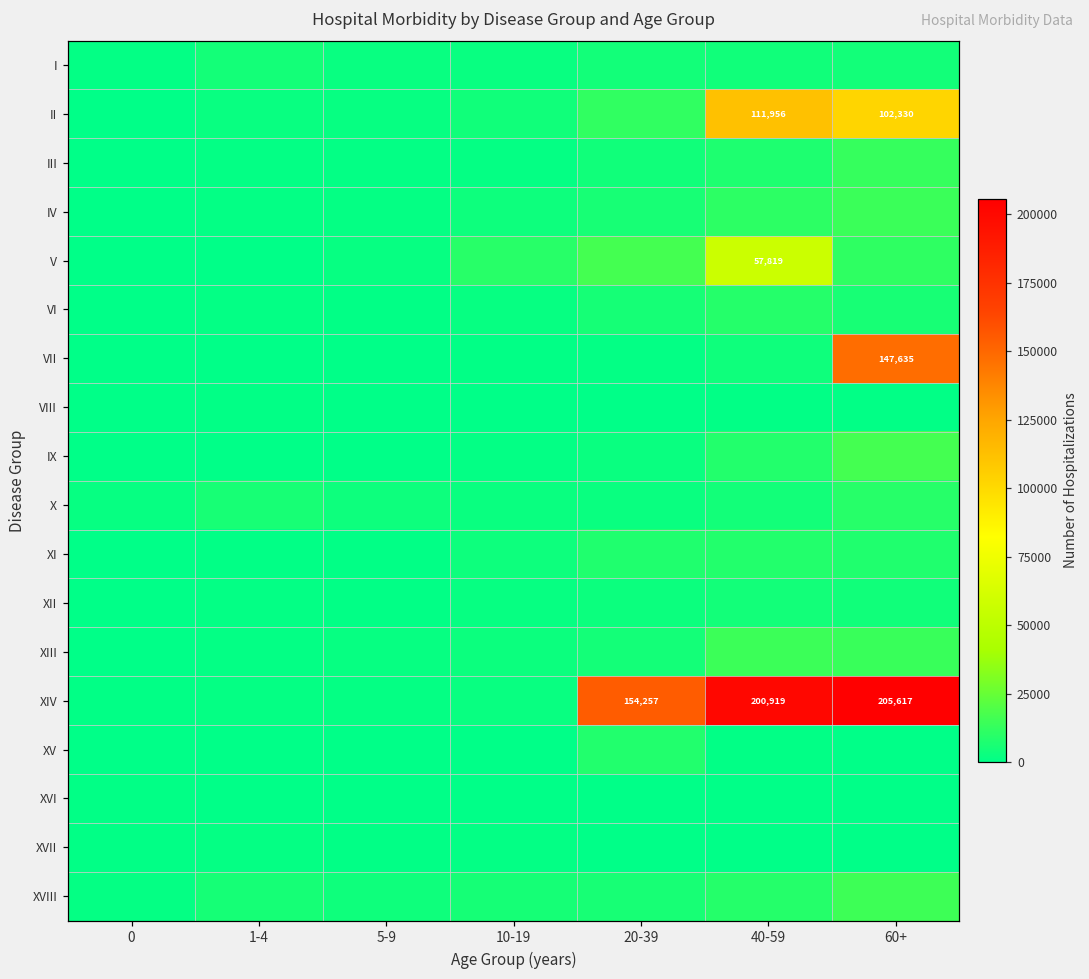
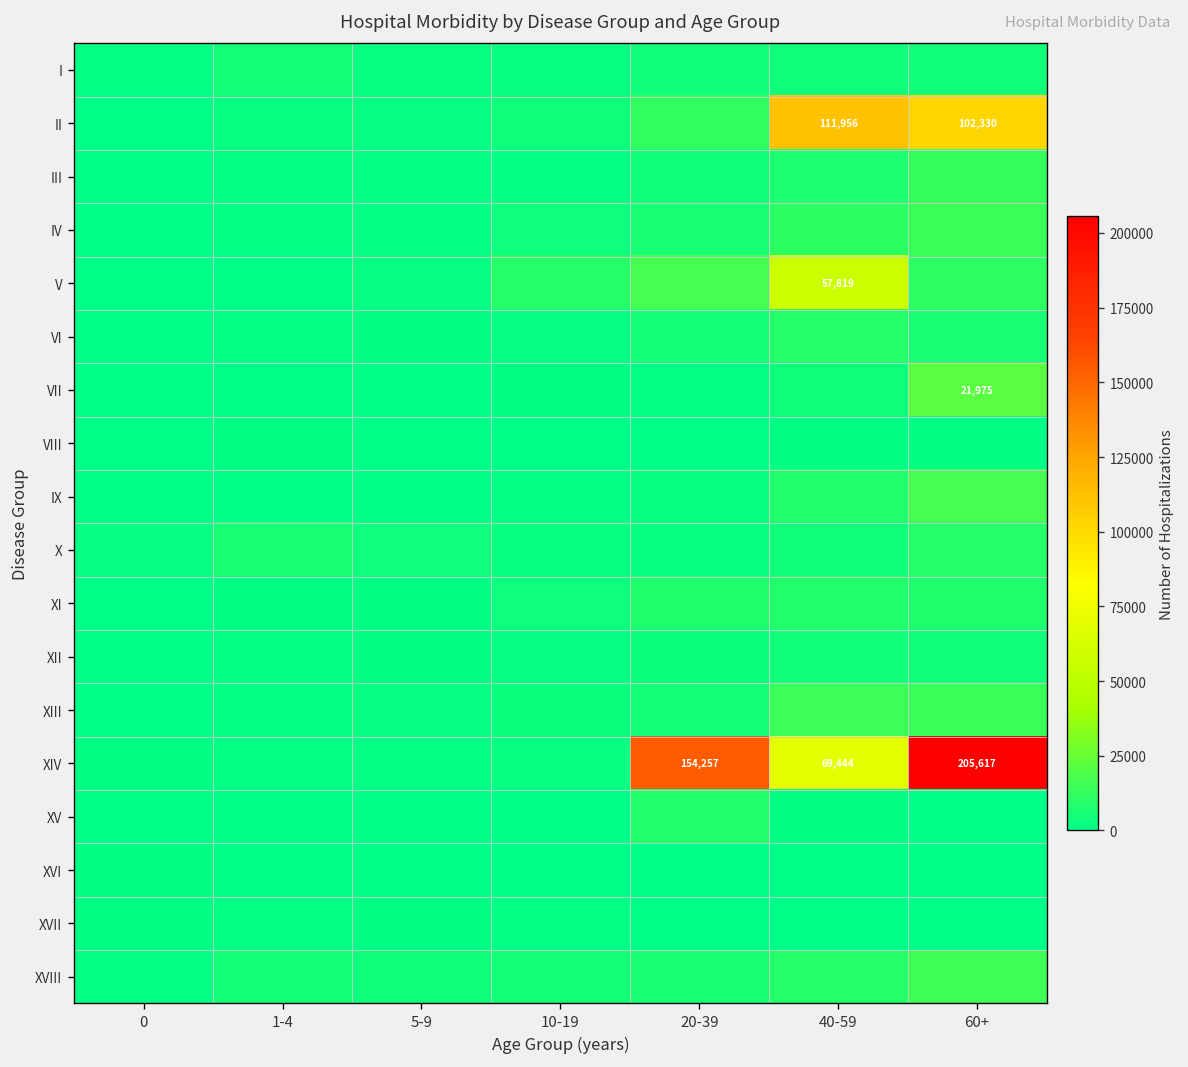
VII, 60+: 147,635 -> 21,975
XIV, 40-59: 200,919 -> 69,444
